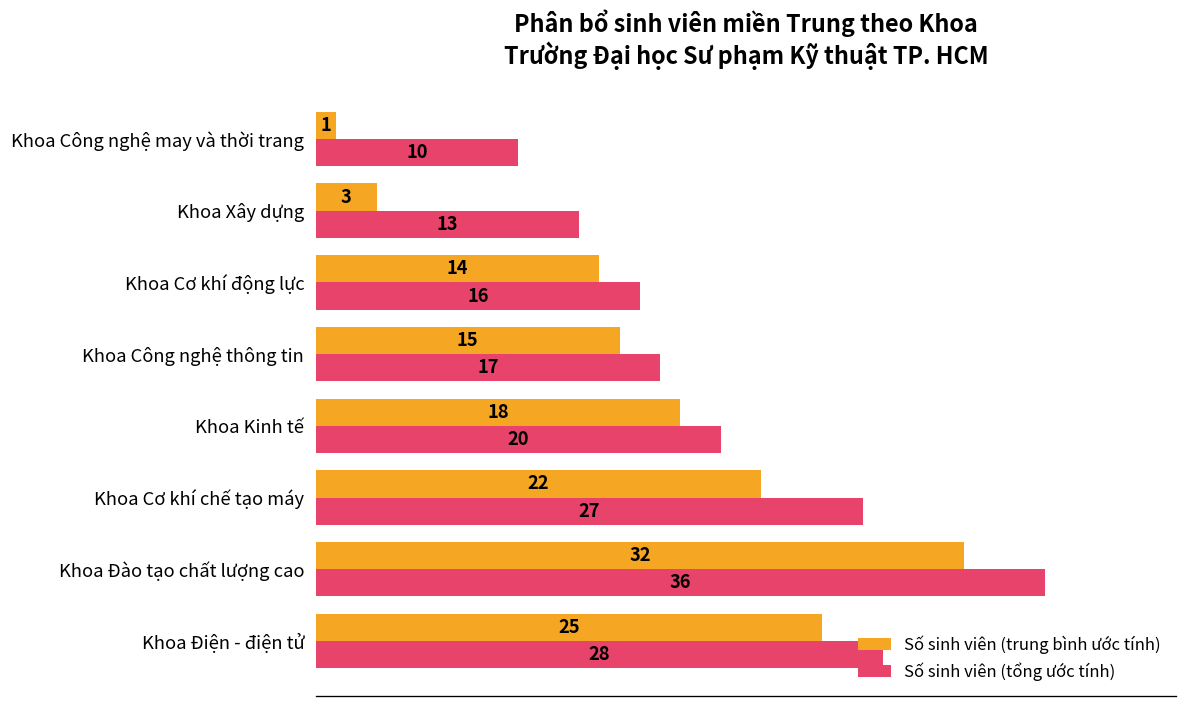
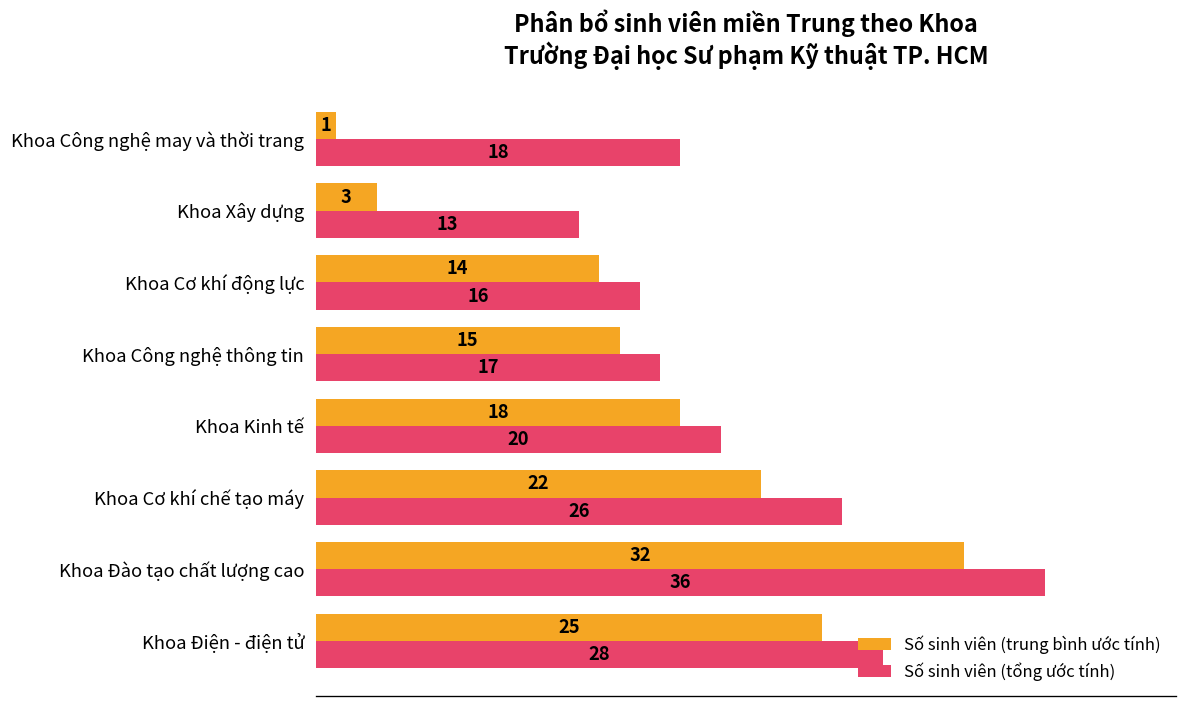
Số sinh viên (tổng ước tính), Khoa Công nghệ may và thời trang: 10 -> 18
Số sinh viên (tổng ước tính), Khoa Cơ khí chế tạo máy: 27 -> 26
